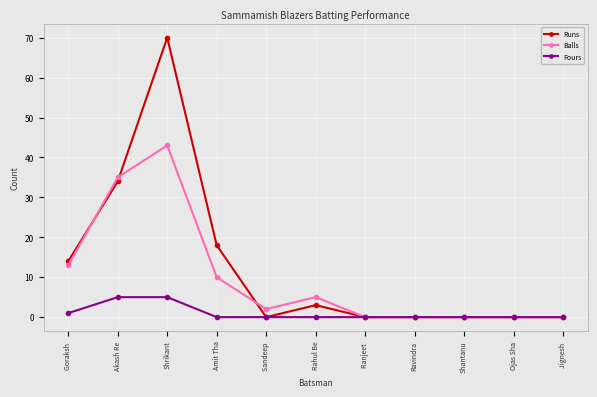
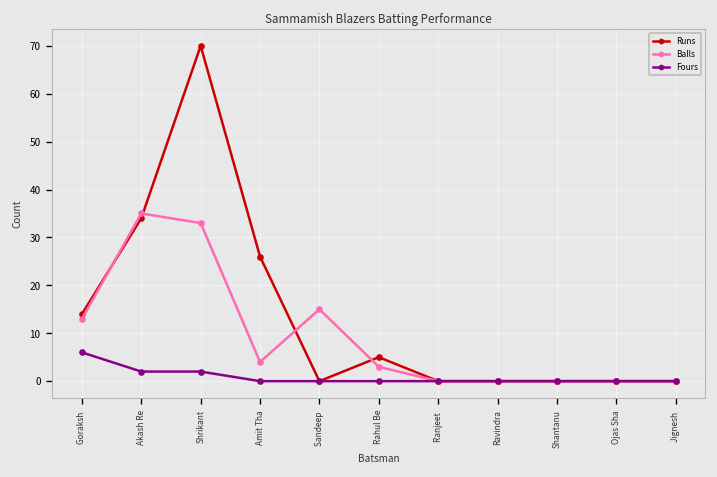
Fours, Goraksh: 1 -> 6
Fours, Akash Re: 5 -> 2
Balls, Shrikant: 43 -> 33
Fours, Shrikant: 5 -> 2
Runs, Amit Tha: 18 -> 26
Balls, Amit Tha: 10 -> 4
Balls, Sandeep: 2 -> 15
Runs, Rahul Be: 3 -> 5
Balls, Rahul Be: 5 -> 3
